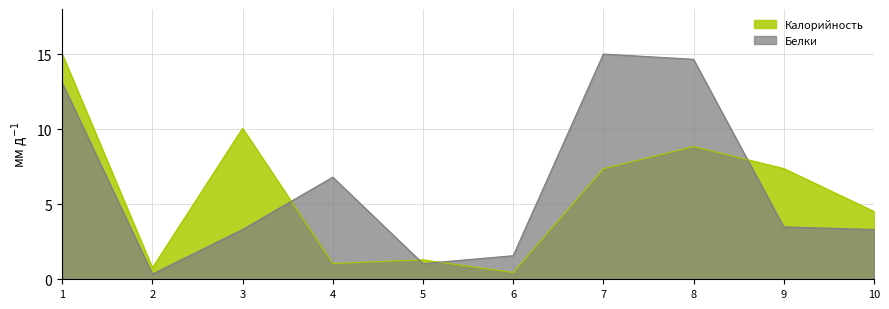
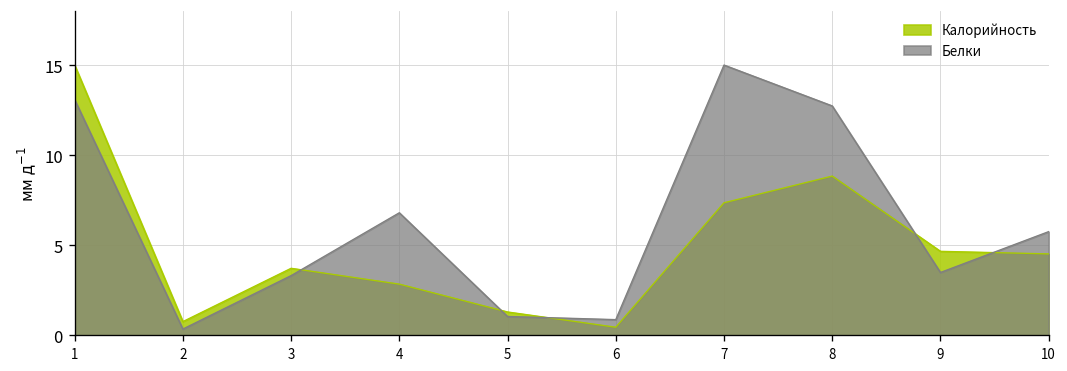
Калорийность, 3: 10.1 -> 3.7
Калорийность, 4: 1.0 -> 2.8
Белки, 6: 1.6 -> 0.9
Белки, 8: 14.7 -> 12.7
Калорийность, 9: 7.4 -> 4.7
Белки, 10: 3.3 -> 5.8
